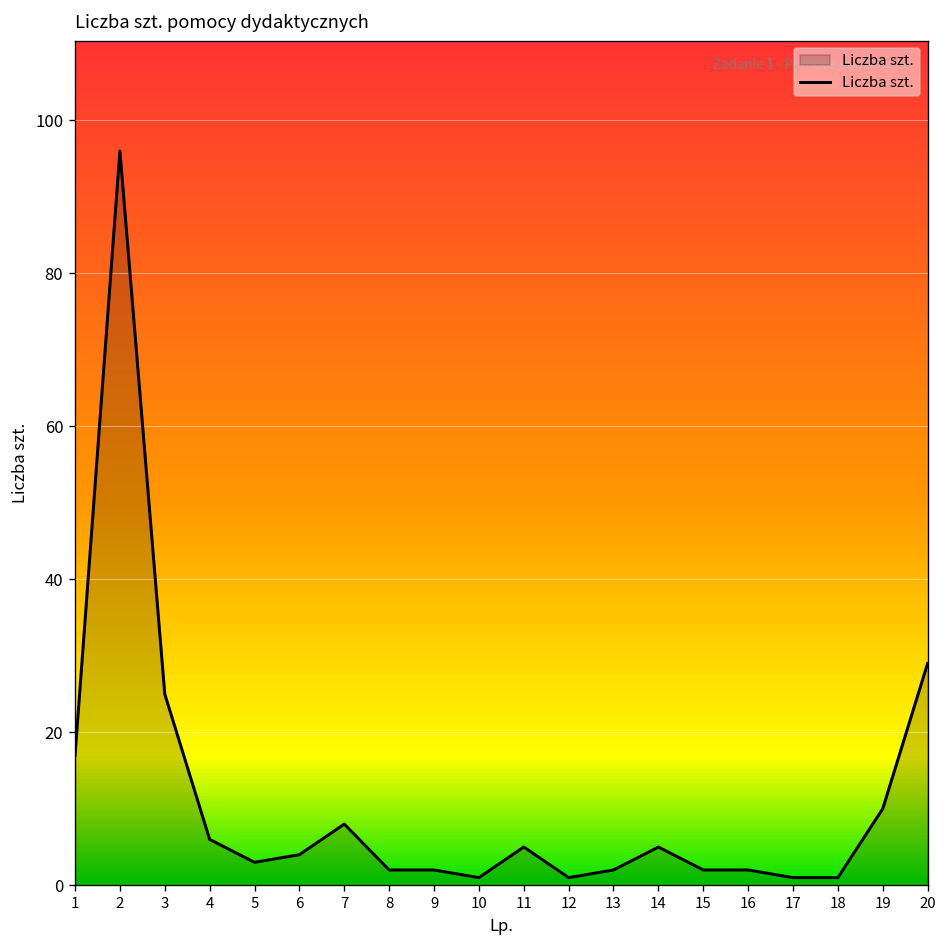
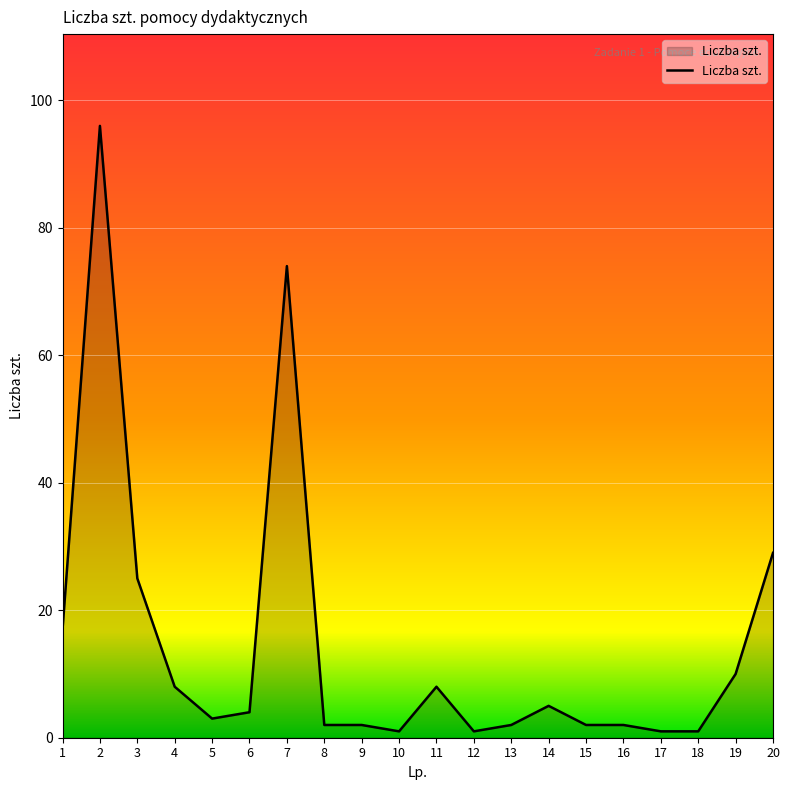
4: 6 -> 8
7: 8 -> 74
11: 5 -> 8
